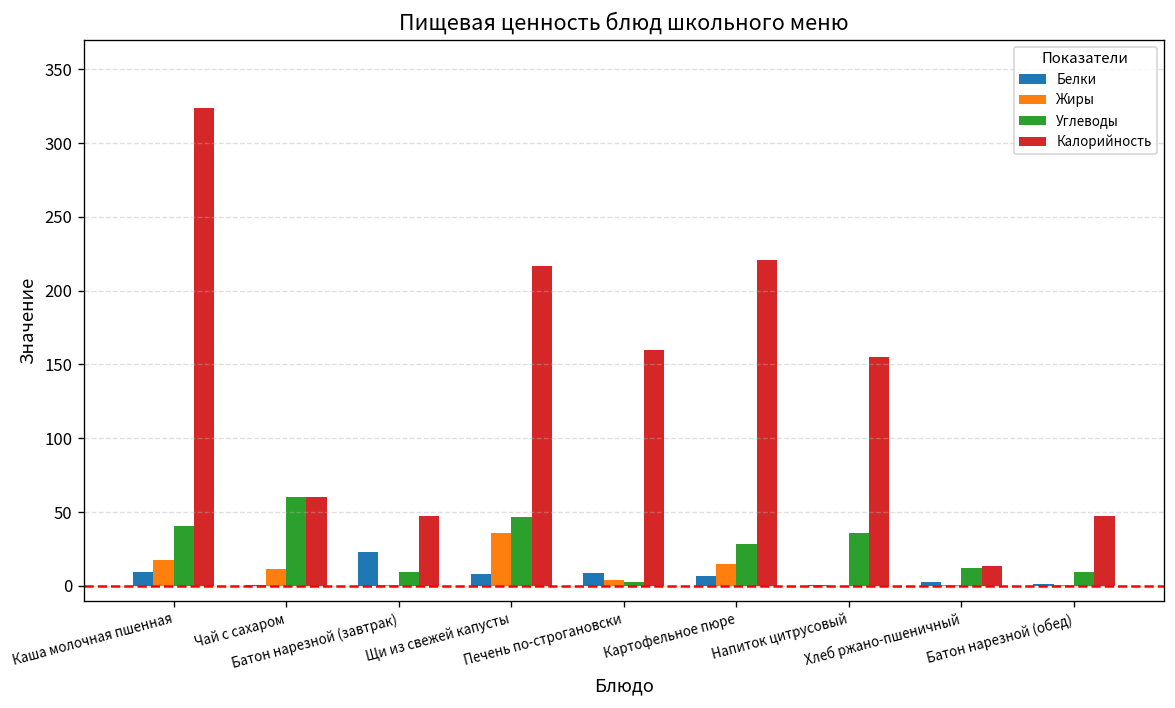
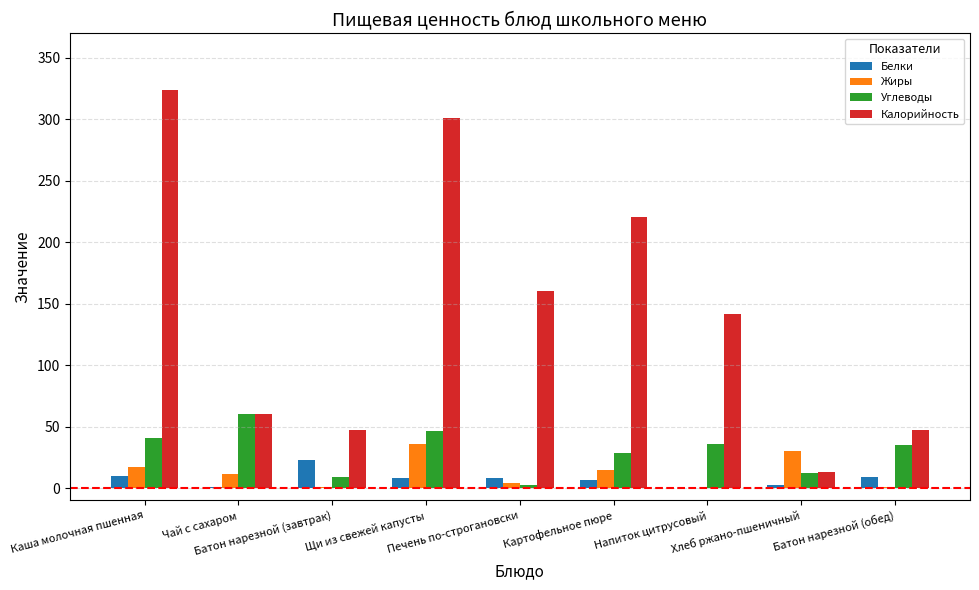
Калорийность, Щи из свежей капусты: 217 -> 301
Калорийность, Напиток цитрусовый: 155 -> 142
Жиры, Хлеб ржано-пшеничный: 0 -> 30
Белки, Батон нарезной (обед): 1 -> 9
Углеводы, Батон нарезной (обед): 9 -> 35
